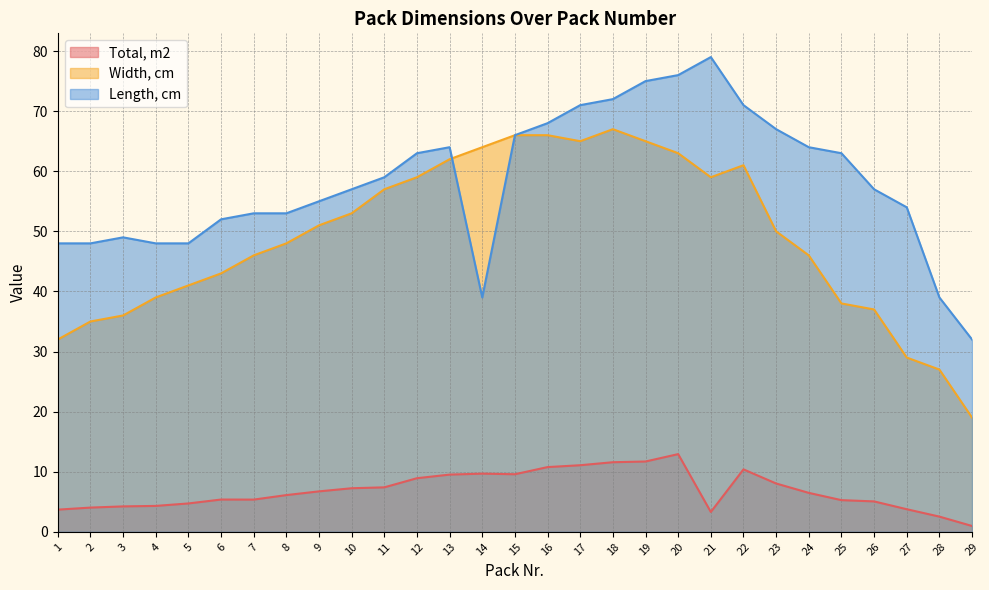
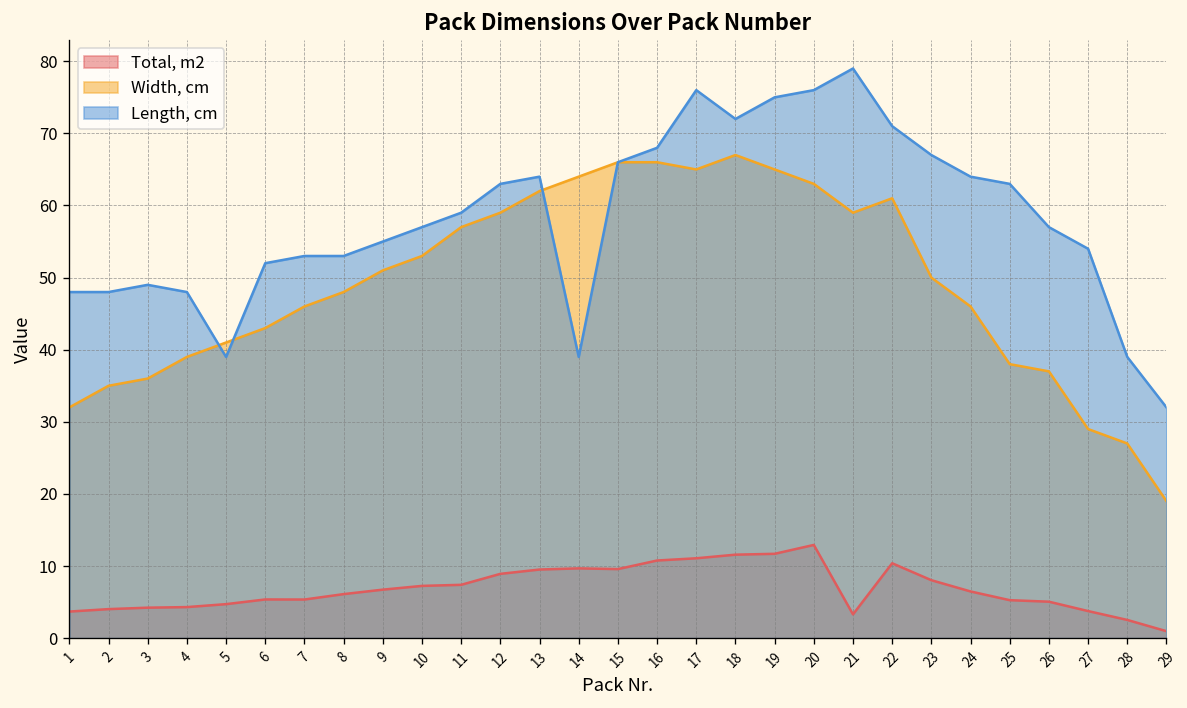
Length, cm, 5: 48 -> 39
Length, cm, 17: 71 -> 76
